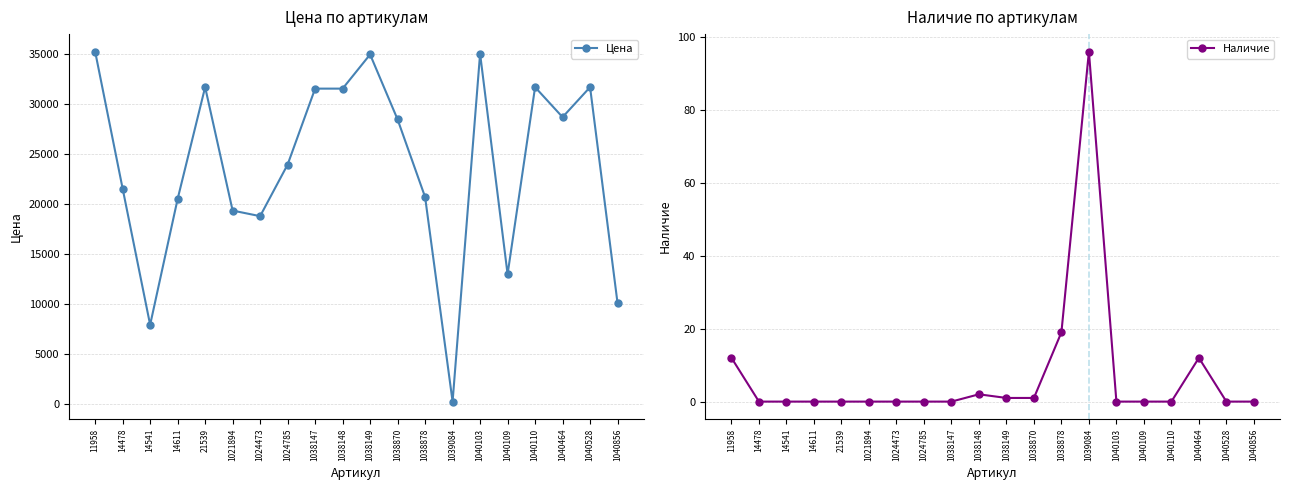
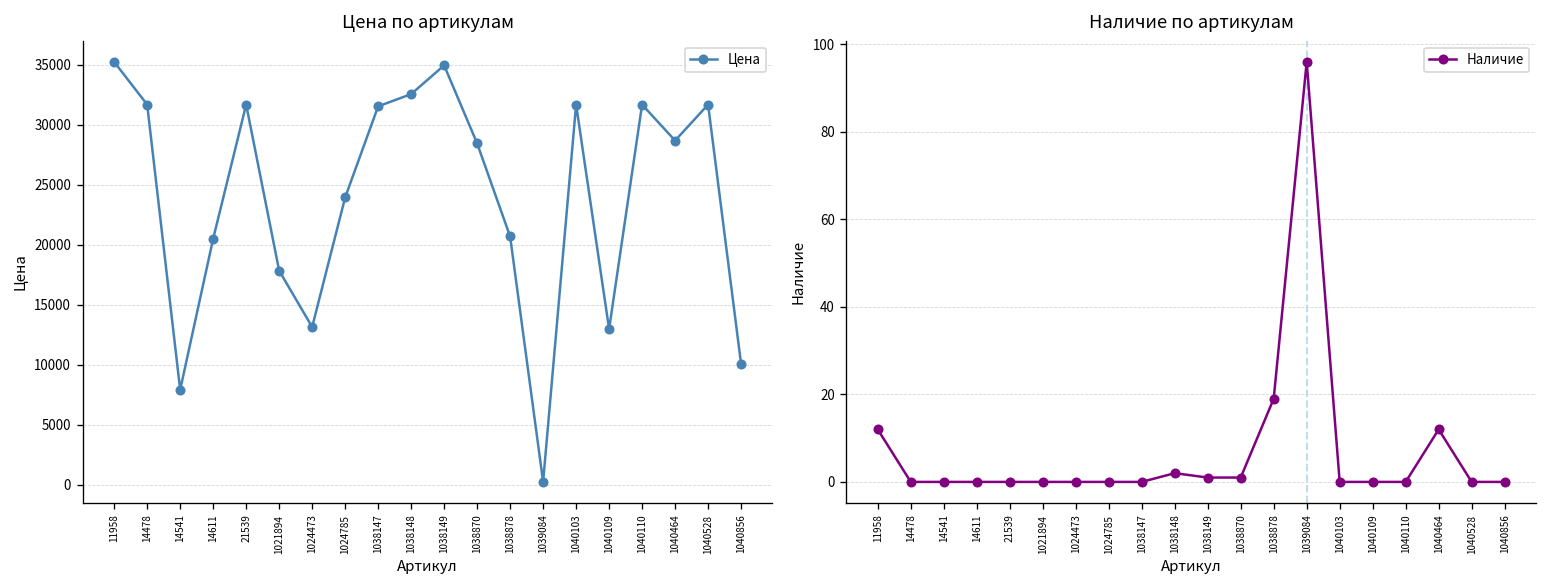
Цена по артикулам, 14478: 22000 -> 32000
Цена по артикулам, 1021894: 19000 -> 18000
Цена по артикулам, 1024473: 19000 -> 13000
Цена по артикулам, 1038148: 32000 -> 33000
Цена по артикулам, 1040103: 35000 -> 32000
